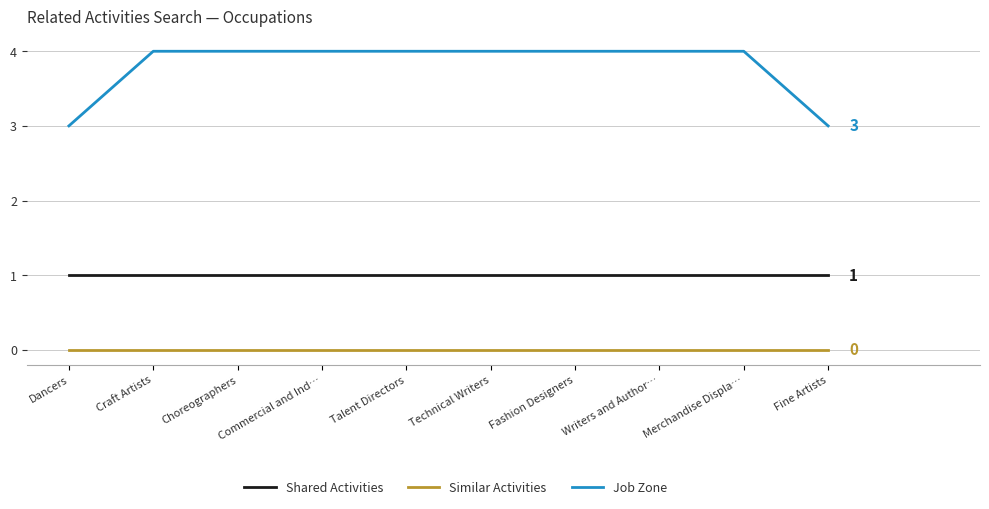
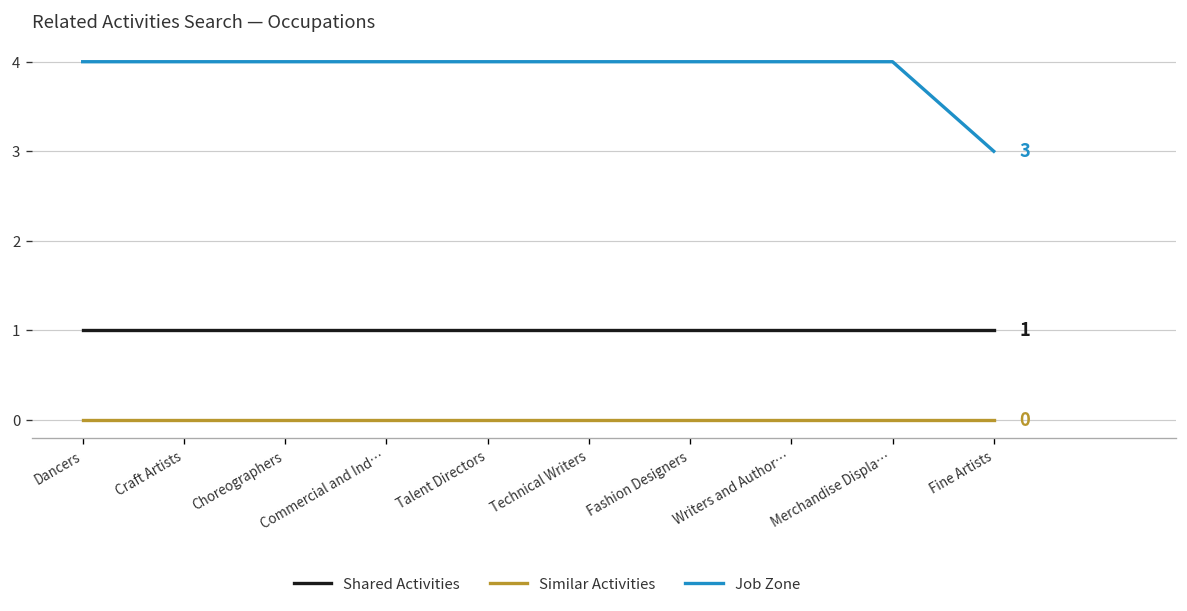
Job Zone, Dancers: 3 -> 4
